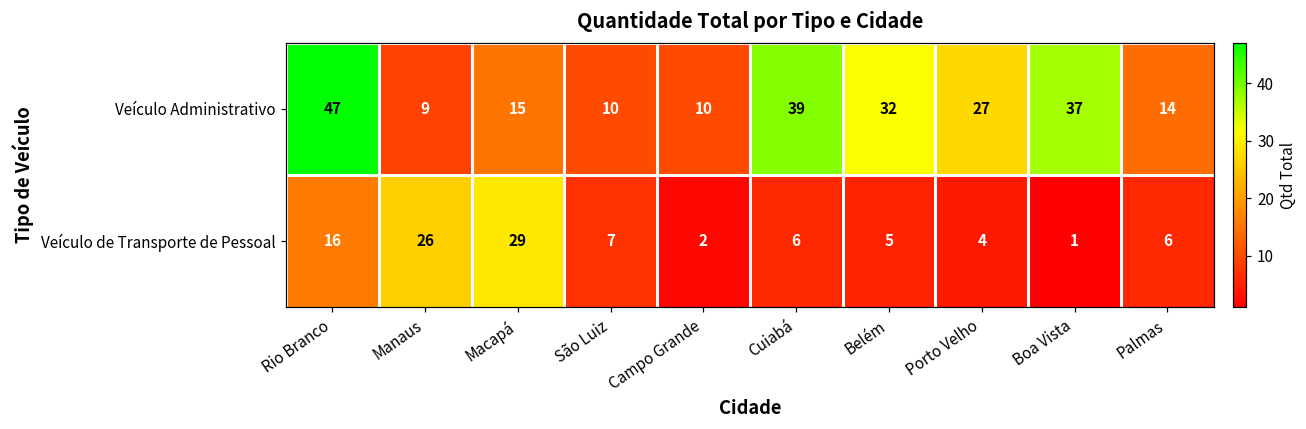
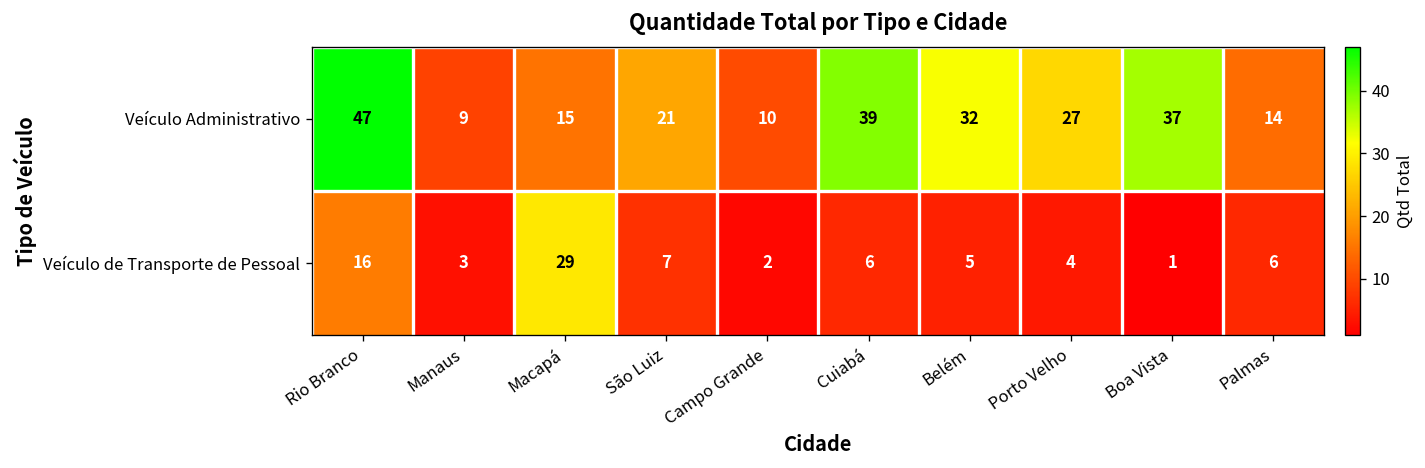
Veículo Administrativo, São Luiz: 10 -> 21
Veículo de Transporte de Pessoal, Manaus: 26 -> 3
